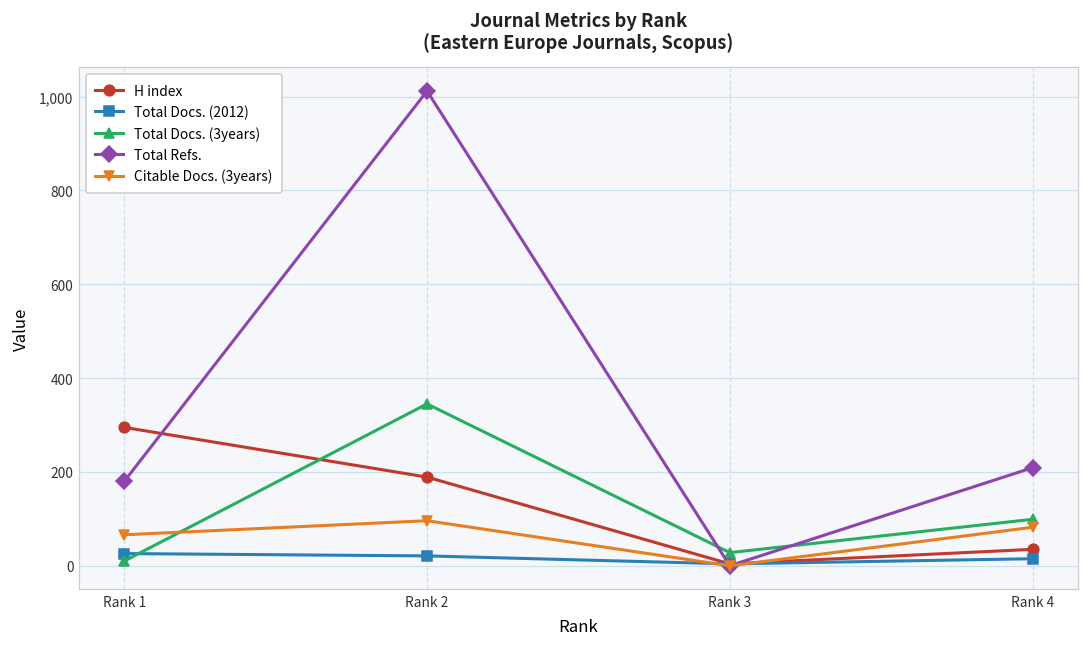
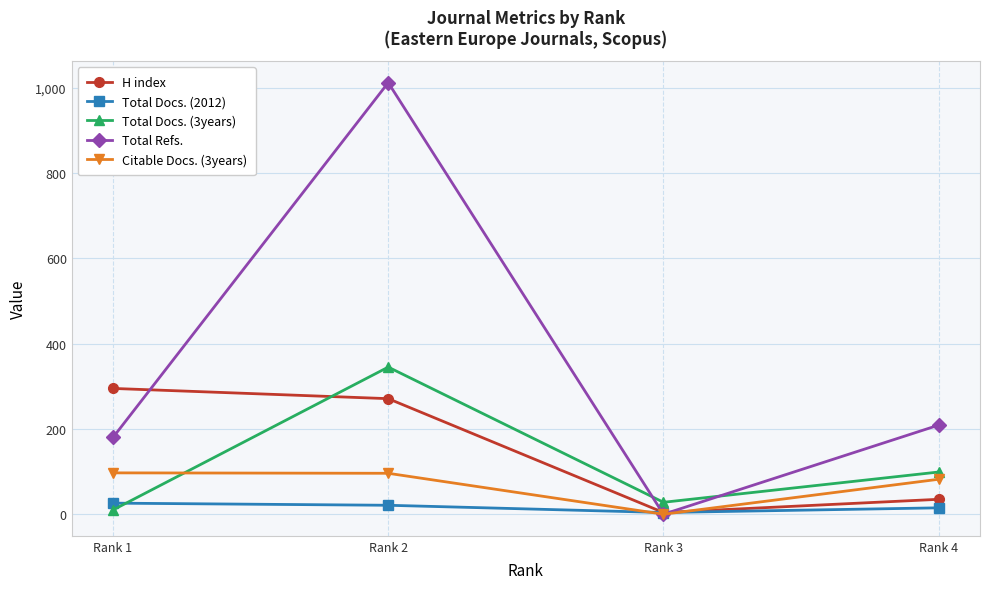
Citable Docs. (3years), Rank 1: 70 -> 100
H index, Rank 2: 190 -> 270
